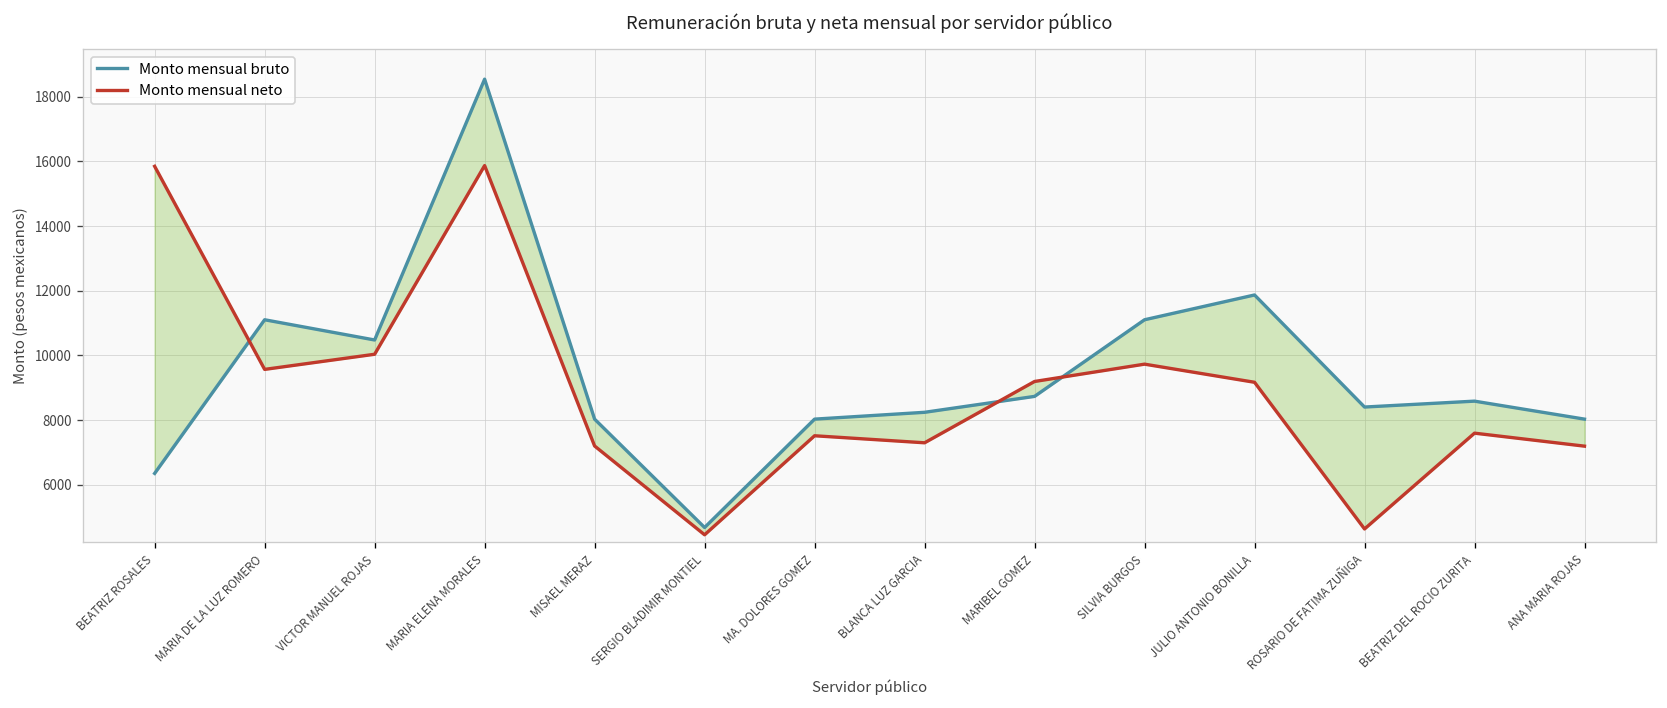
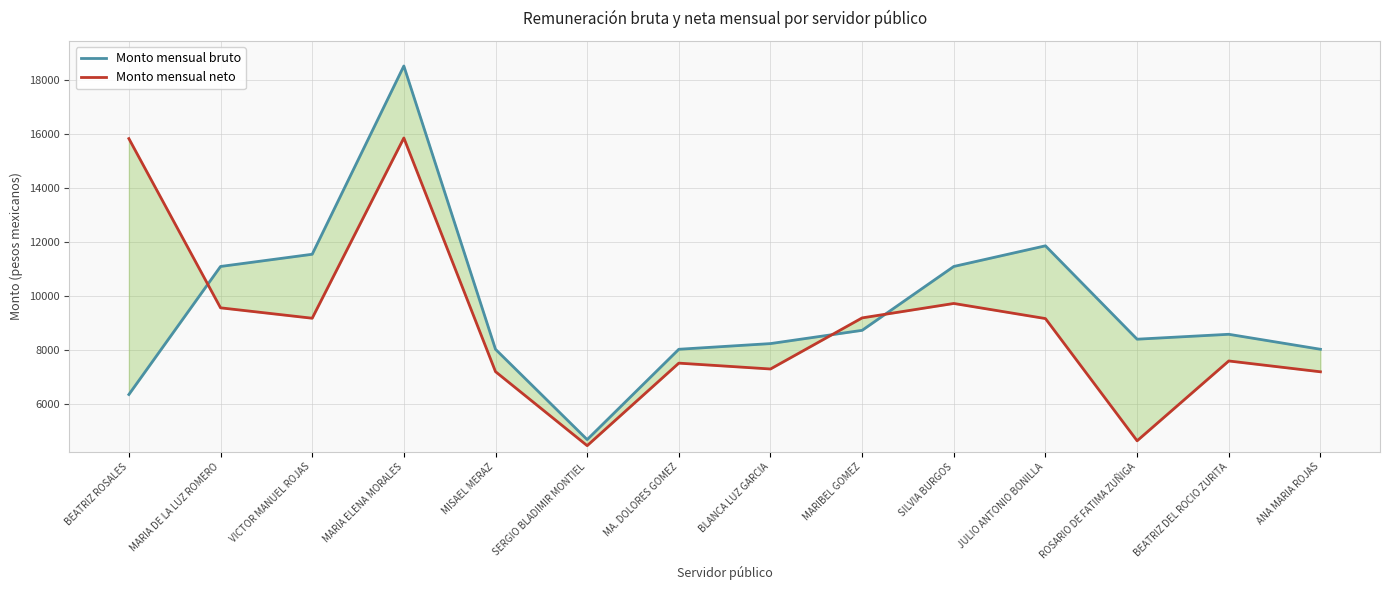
Monto mensual bruto, VICTOR MANUEL ROJAS: 10500 -> 11600
Monto mensual neto, VICTOR MANUEL ROJAS: 10000 -> 9200
